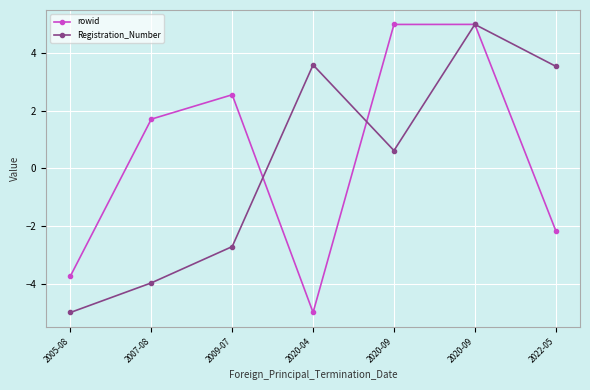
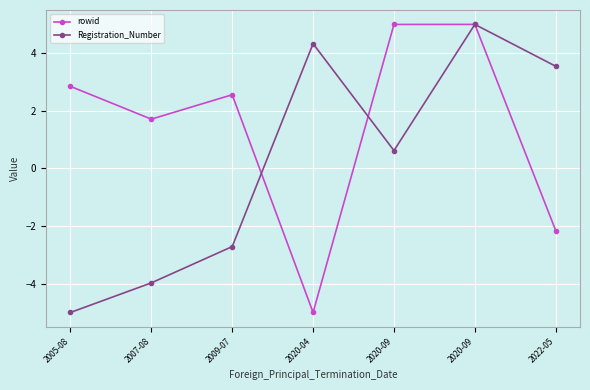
rowid, 2005-08: -3.7 -> 2.8
Registration_Number, 2020-04: 3.6 -> 4.3
